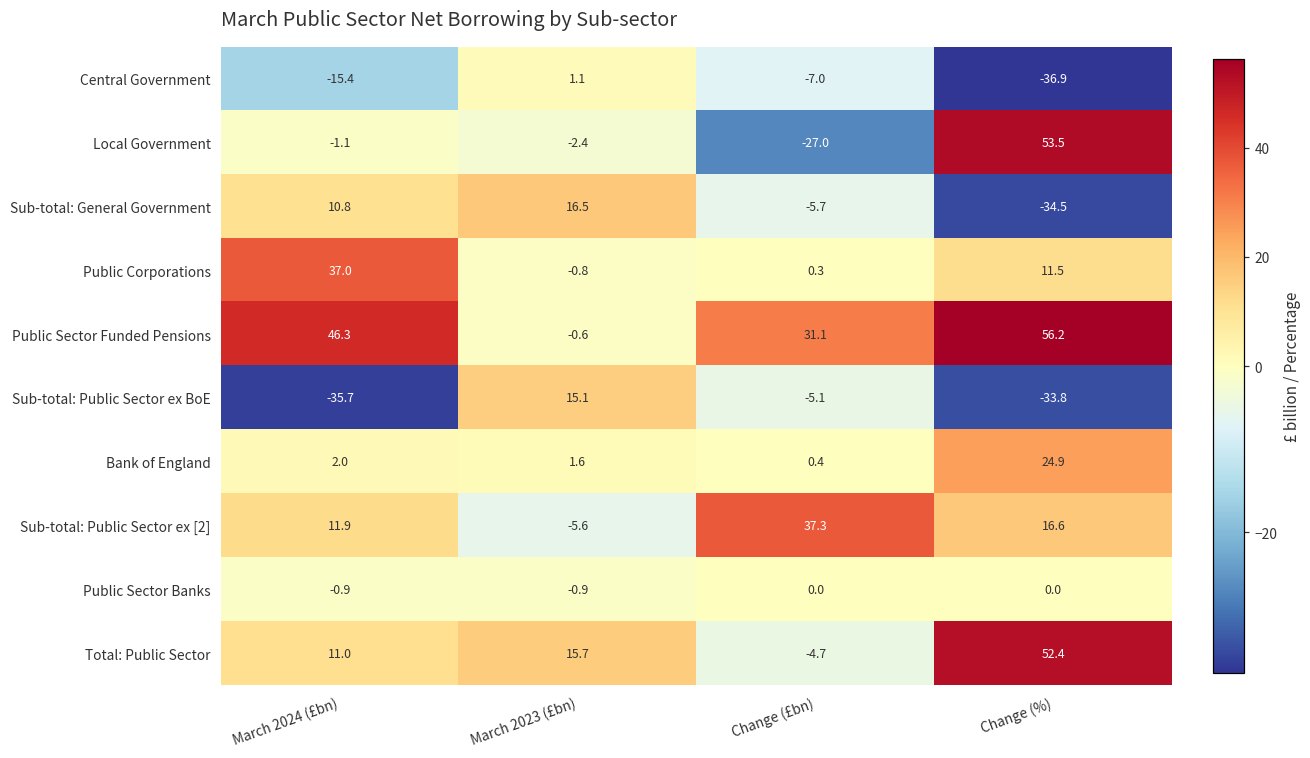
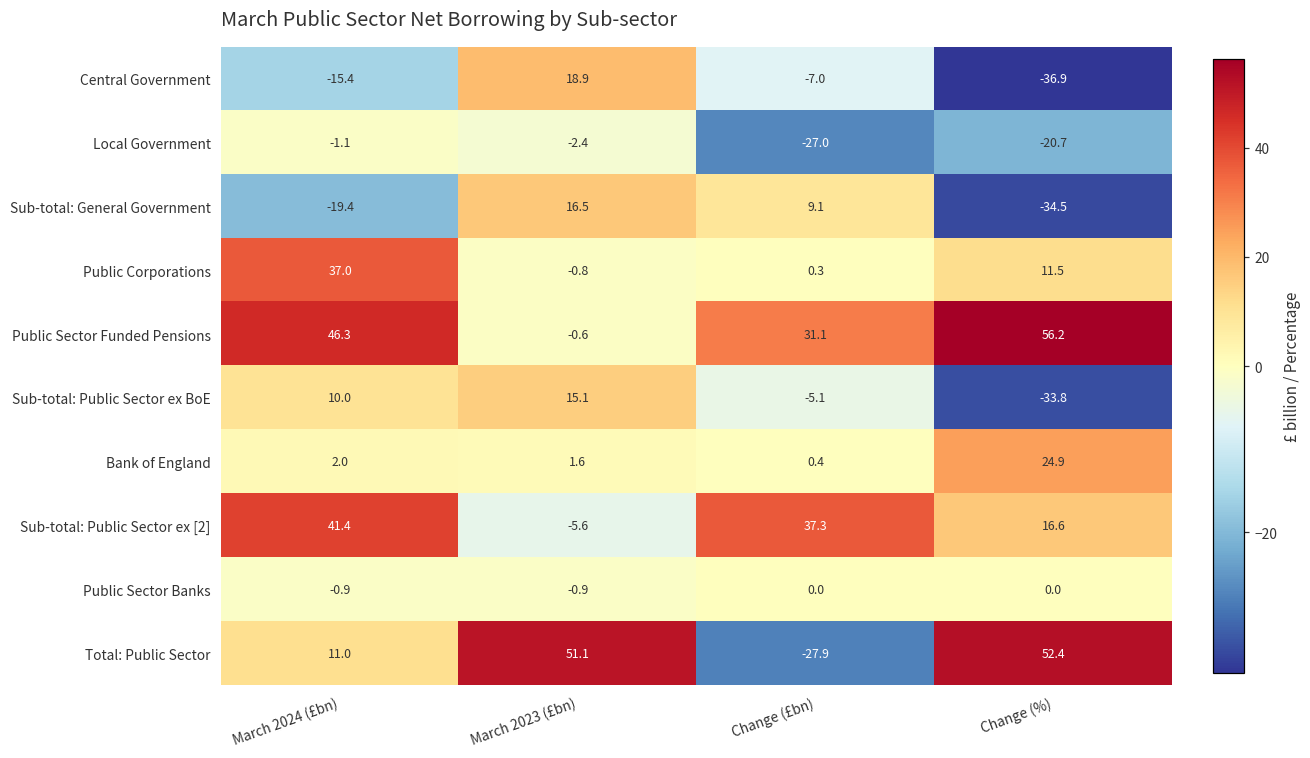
Central Government, March 2023 (£bn): 1.1 -> 18.9
Local Government, Change (%): 53.5 -> -20.7
Sub-total: General Government, March 2024 (£bn): 10.8 -> -19.4
Sub-total: General Government, Change (£bn): -5.7 -> 9.1
Sub-total: Public Sector ex BoE, March 2024 (£bn): -35.7 -> 10.0
Sub-total: Public Sector ex [2], March 2024 (£bn): 11.9 -> 41.4
Total: Public Sector, March 2023 (£bn): 15.7 -> 51.1
Total: Public Sector, Change (£bn): -4.7 -> -27.9
